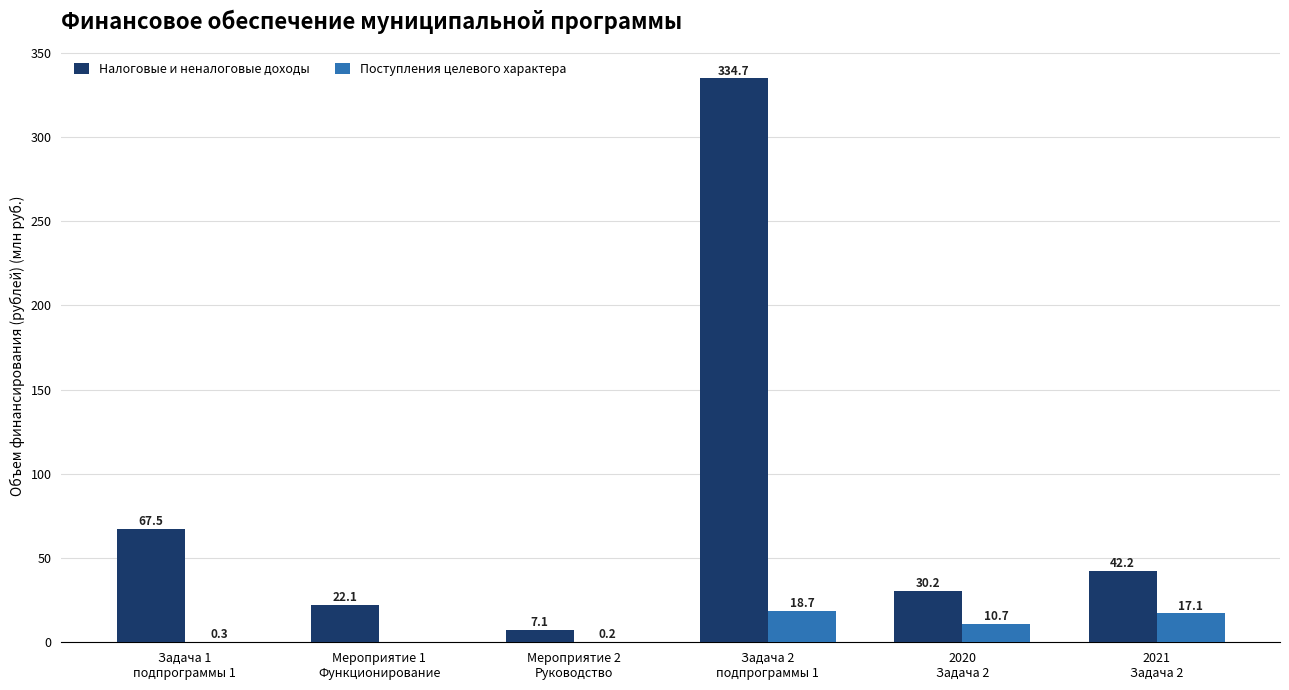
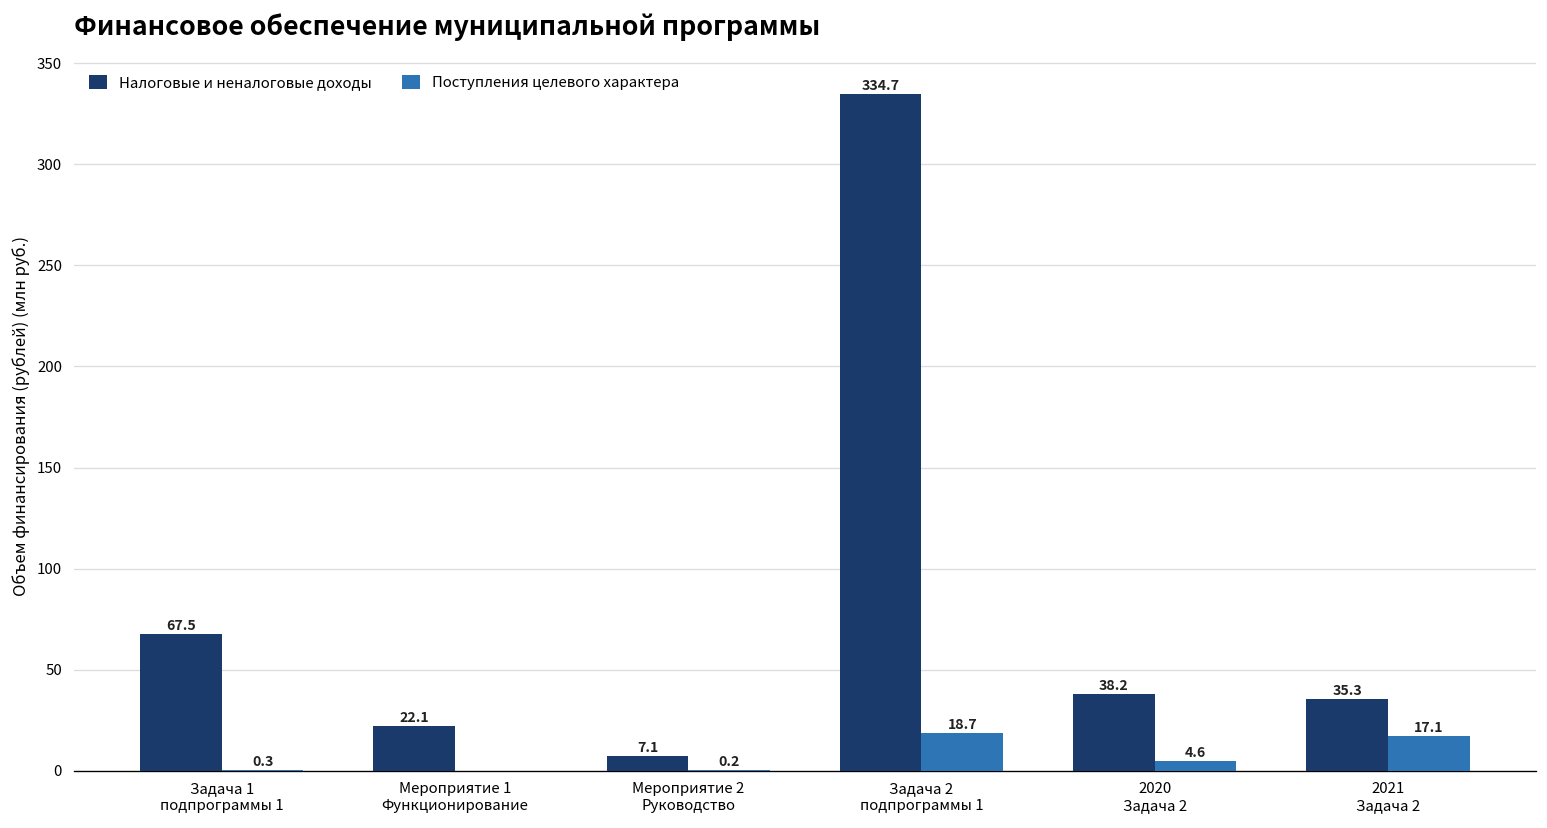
Налоговые и неналоговые доходы, 2020 Задача 2: 30.2 -> 38.2
Поступления целевого характера, 2020 Задача 2: 10.7 -> 4.6
Налоговые и неналоговые доходы, 2021 Задача 2: 42.2 -> 35.3
